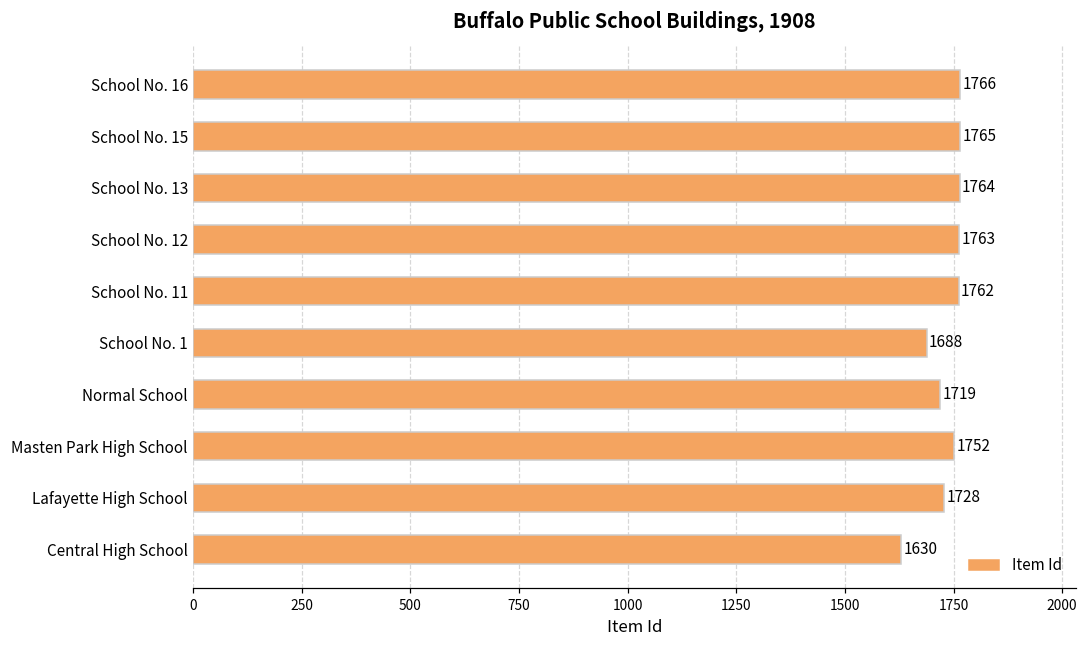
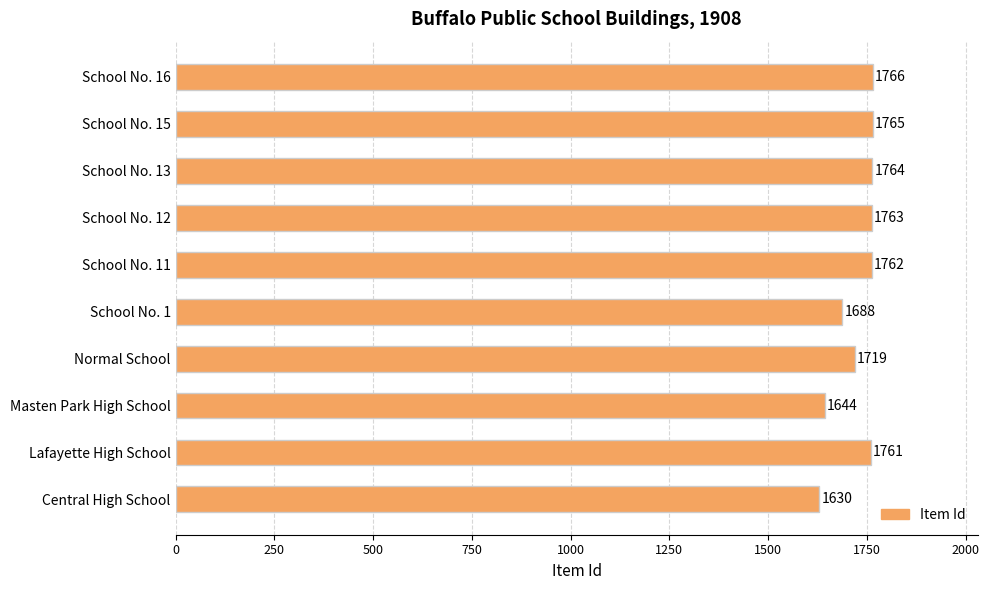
Masten Park High School: 1752 -> 1644
Lafayette High School: 1728 -> 1761
